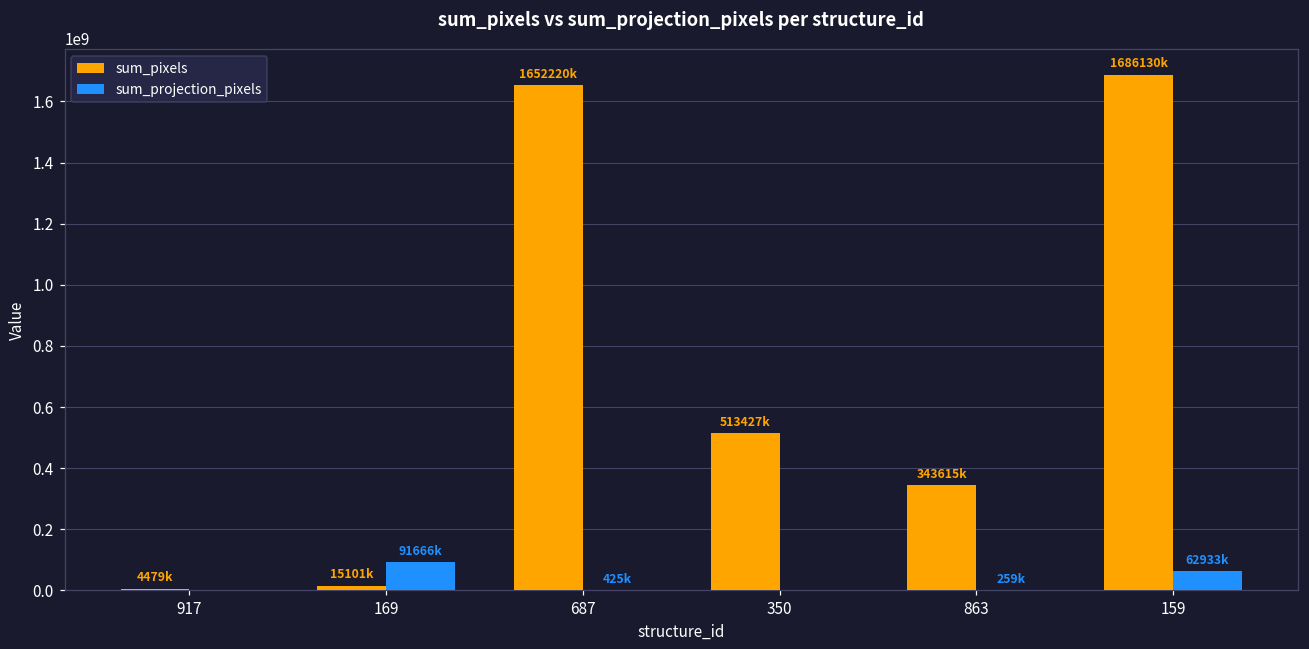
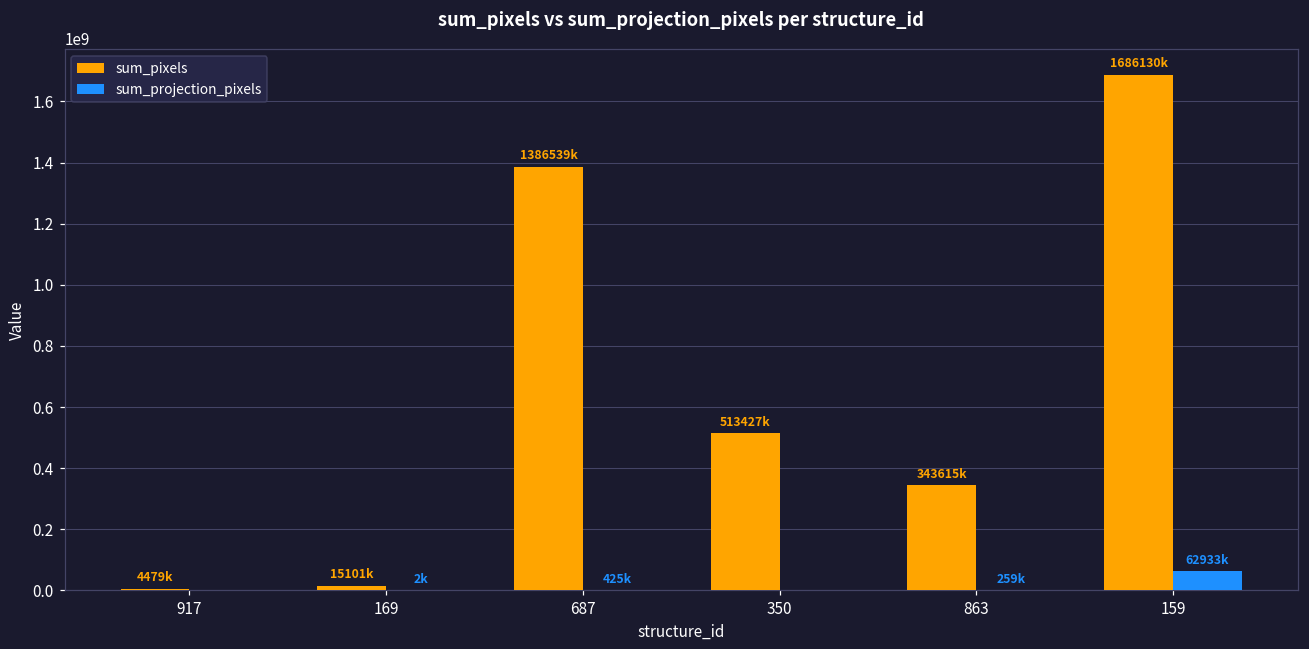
sum_projection_pixels, 169: 91666k -> 2k
sum_pixels, 687: 1652220k -> 1386539k
